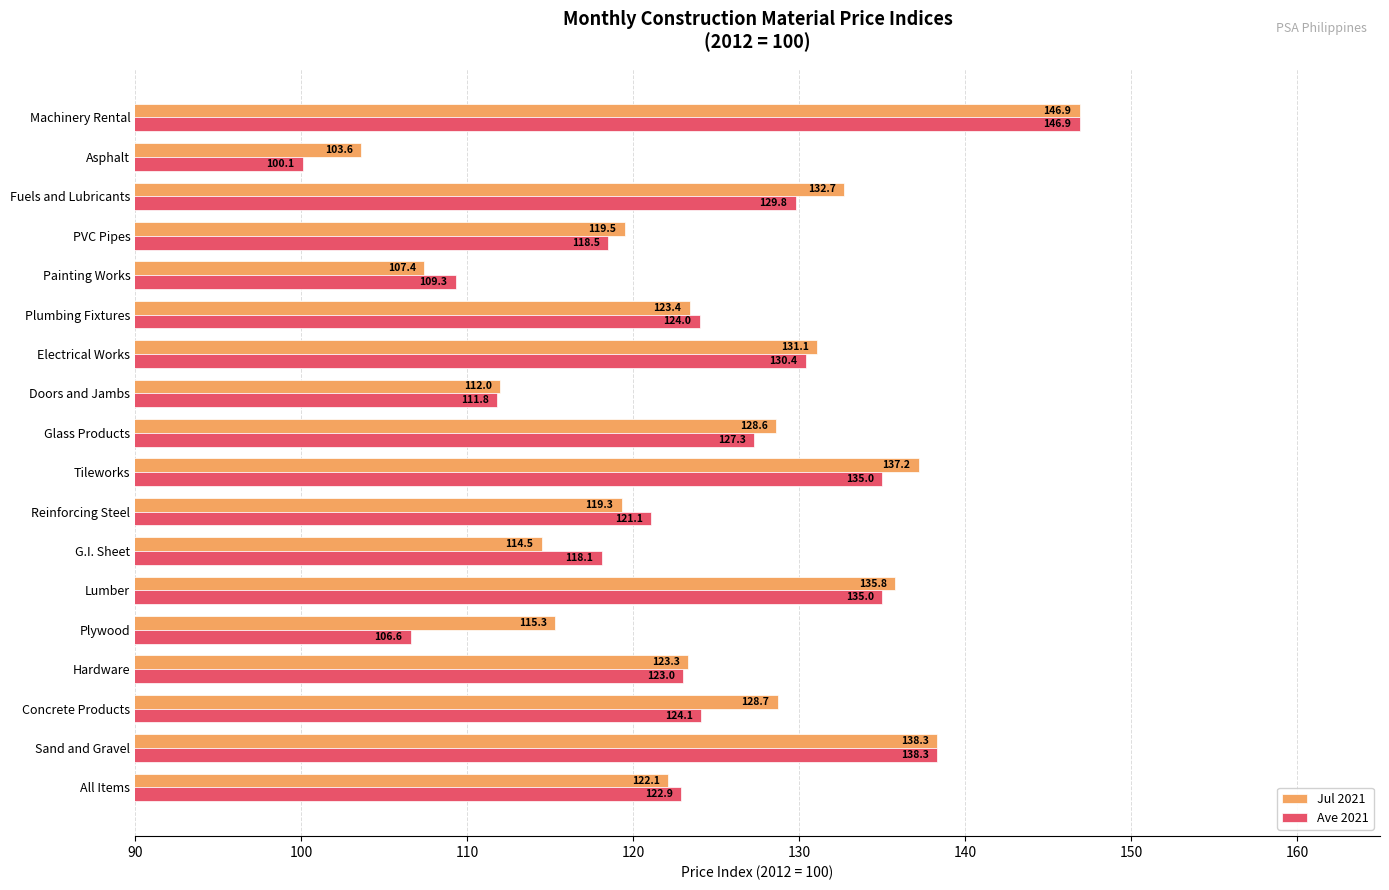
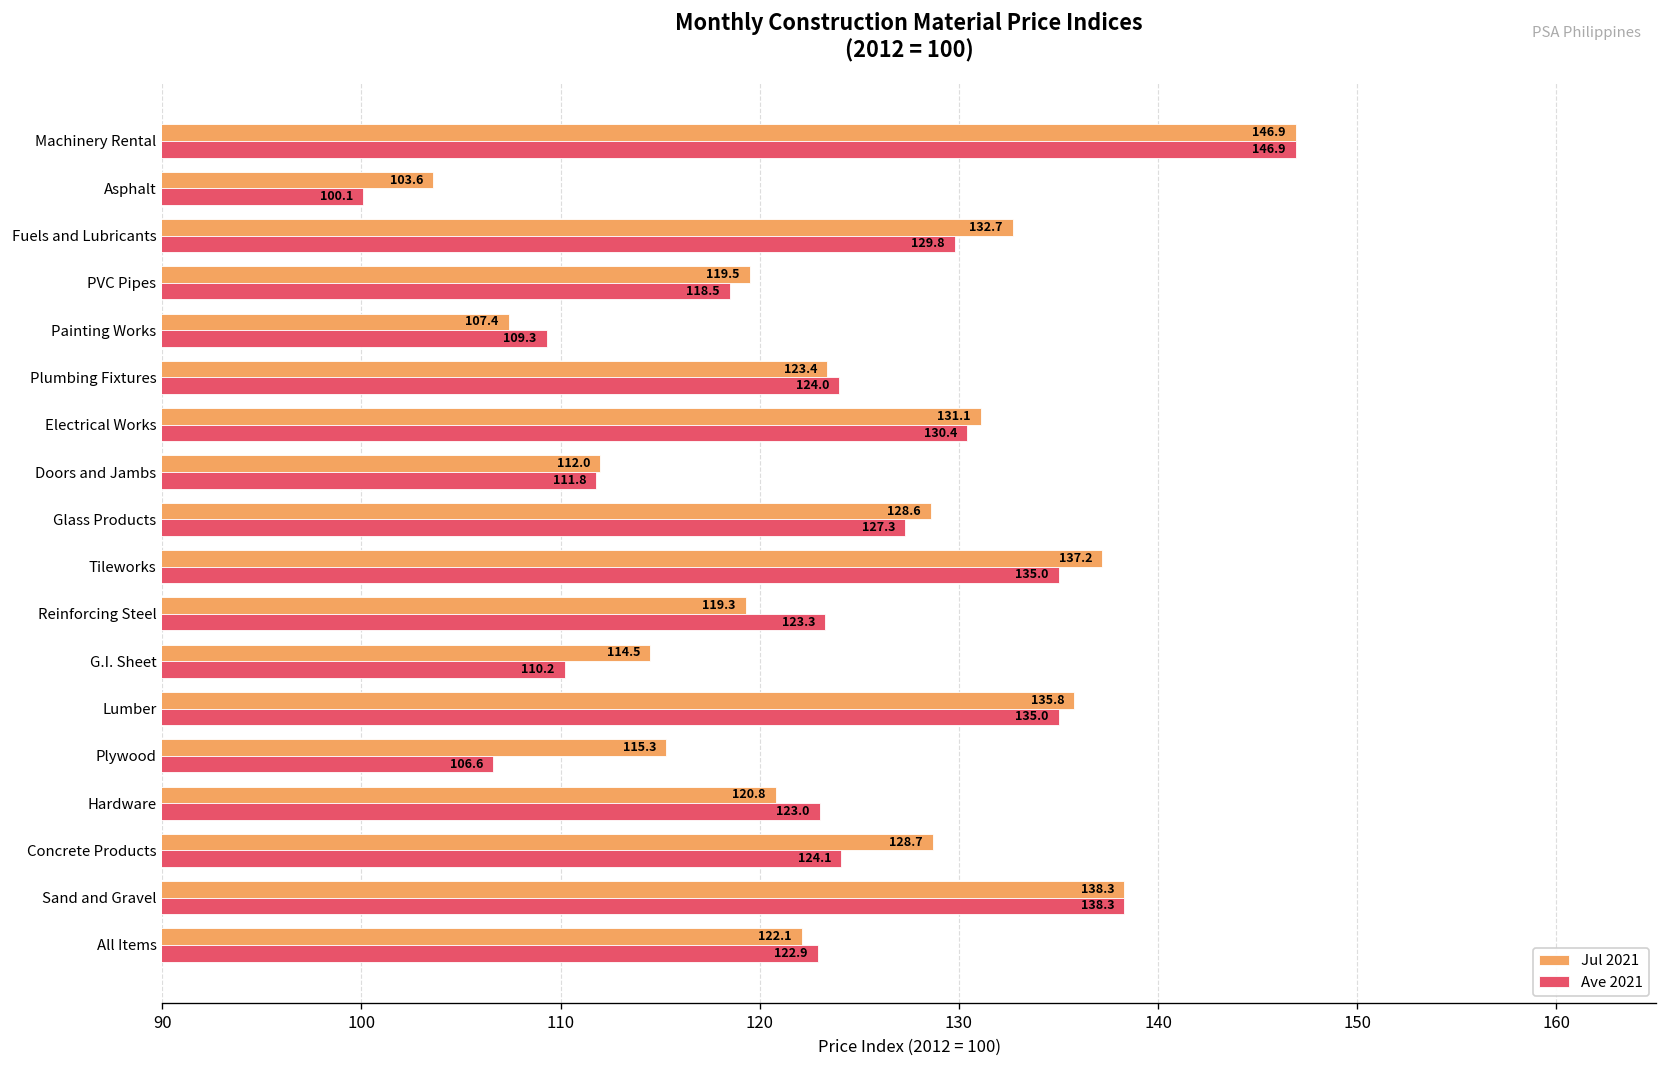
Ave 2021, Reinforcing Steel: 121.1 -> 123.3
Ave 2021, G.I. Sheet: 118.1 -> 110.2
Jul 2021, Hardware: 123.3 -> 120.8
